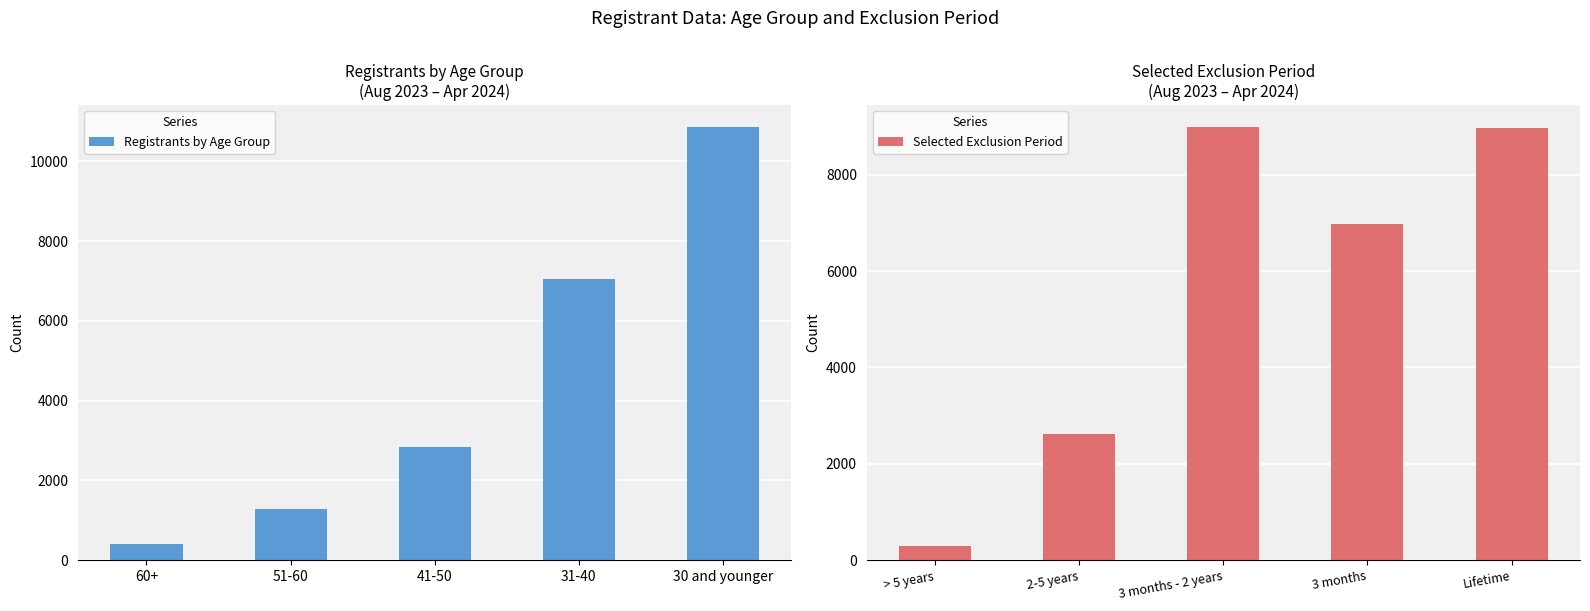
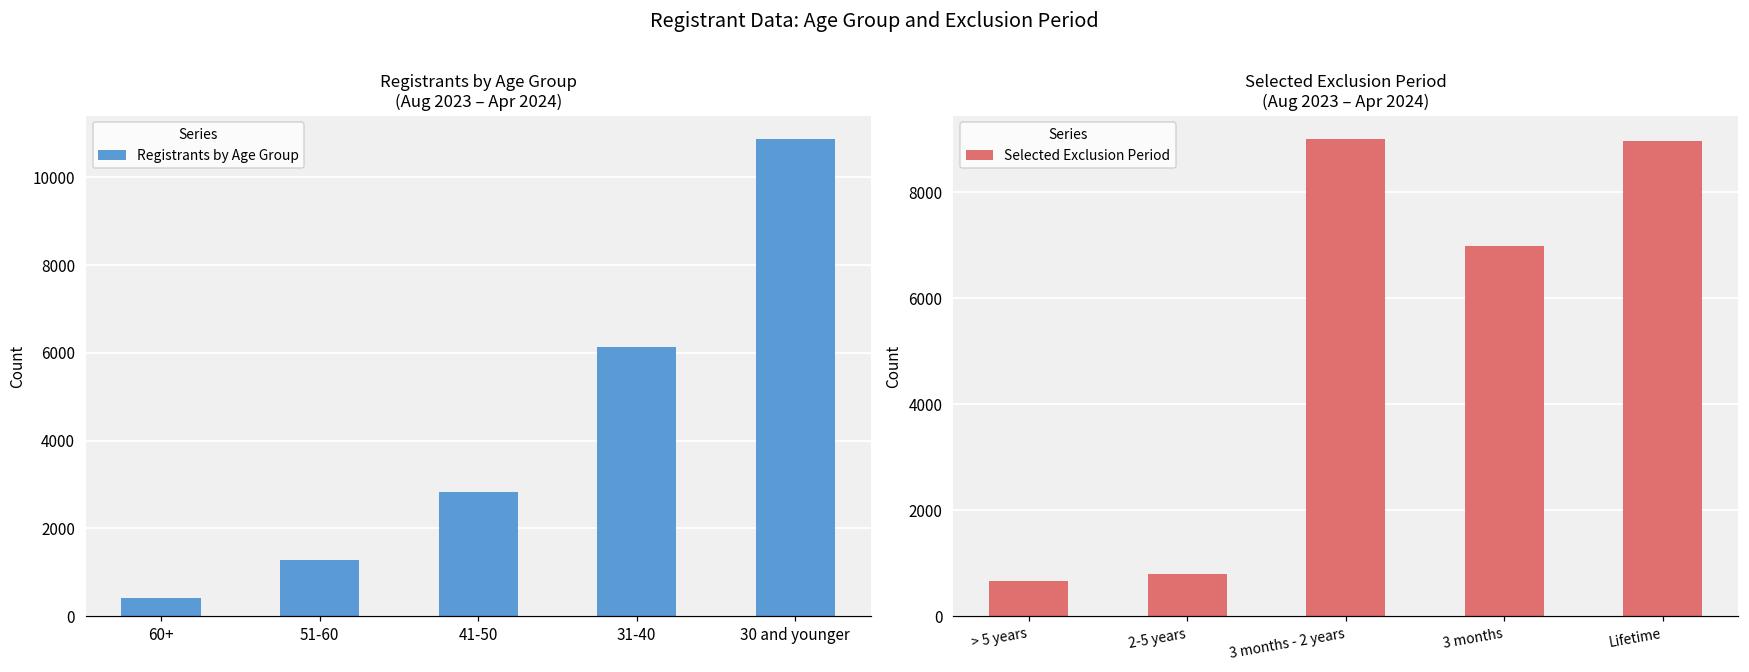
Registrants by Age Group (Aug 2023 – Apr 2024), 31-40: 7000 -> 6100
Selected Exclusion Period (Aug 2023 – Apr 2024), > 5 years: 300 -> 700
Selected Exclusion Period (Aug 2023 – Apr 2024), 2-5 years: 2600 -> 800
